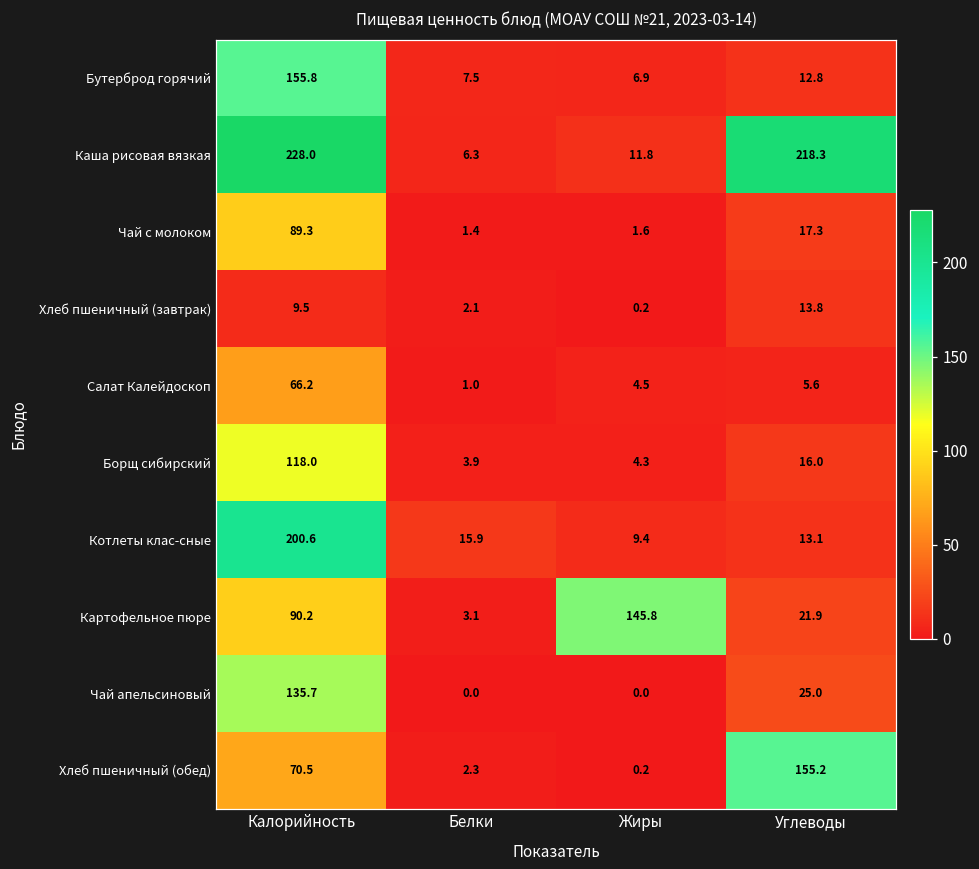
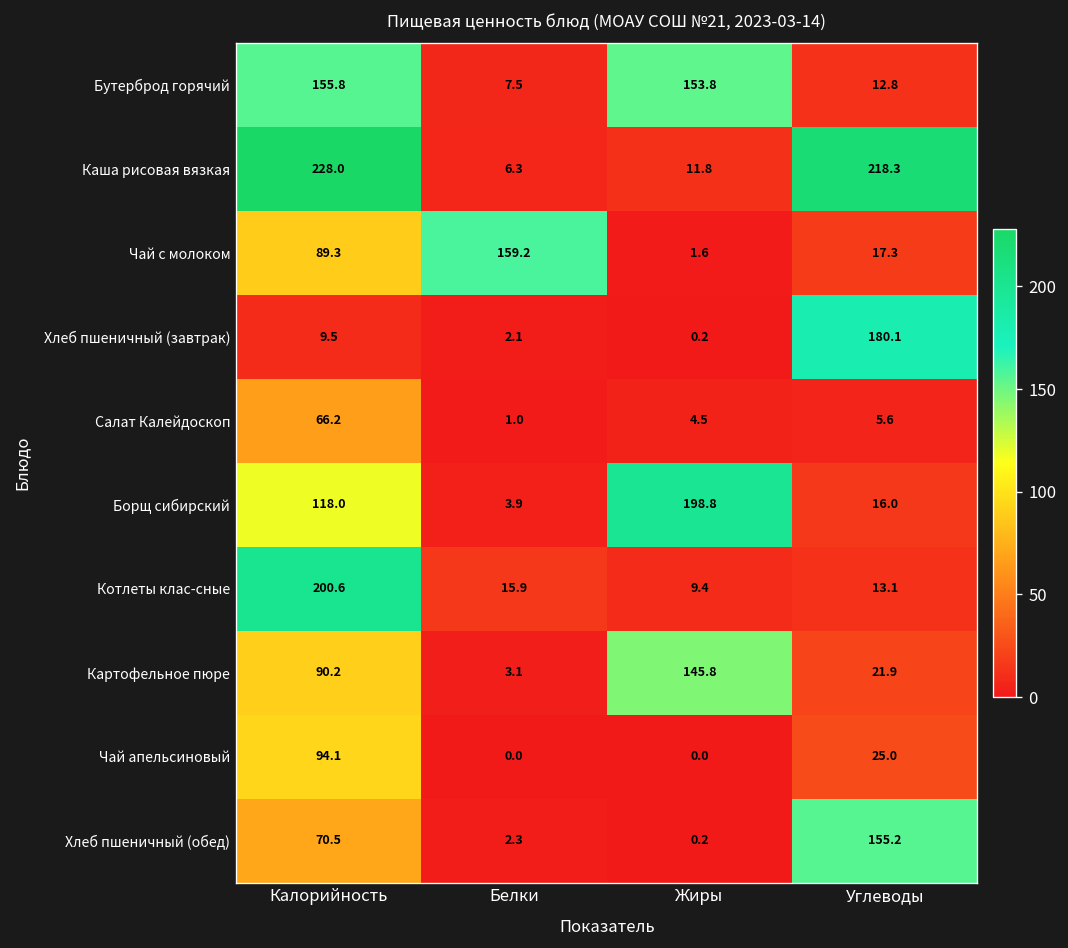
Бутерброд горячий, Жиры: 6.9 -> 153.8
Чай с молоком, Белки: 1.4 -> 159.2
Хлеб пшеничный (завтрак), Углеводы: 13.8 -> 180.1
Борщ сибирский, Жиры: 4.3 -> 198.8
Чай апельсиновый, Калорийность: 135.7 -> 94.1
